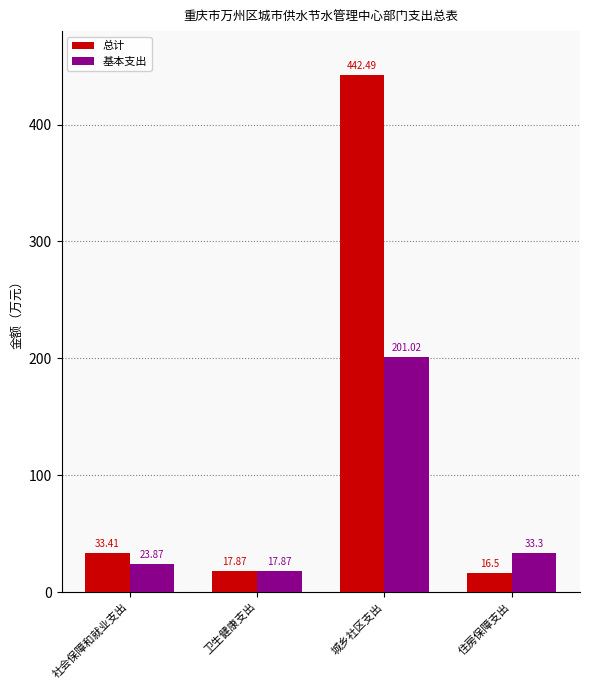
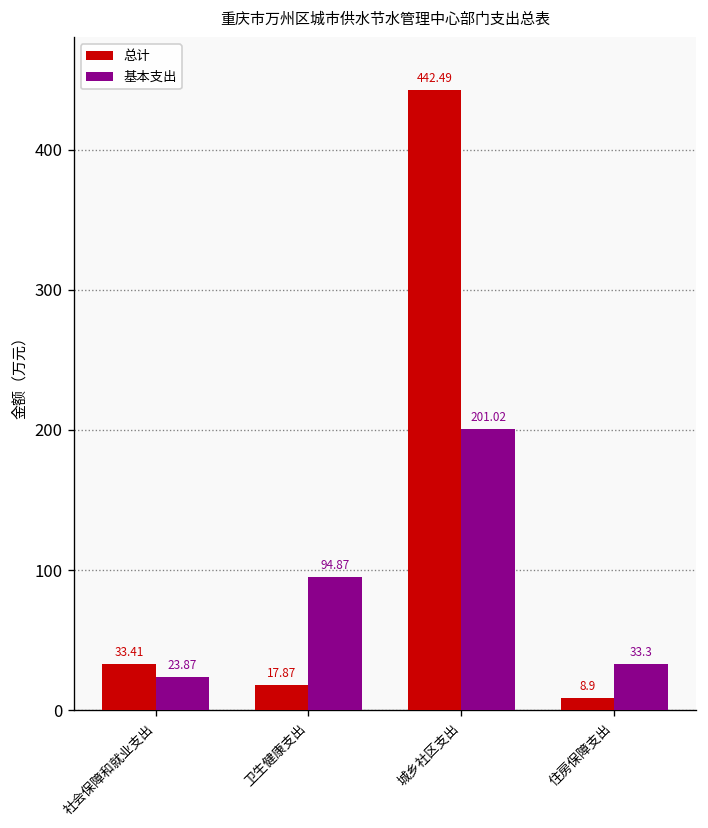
基本支出, 卫生健康支出: 17.87 -> 94.87
总计, 住房保障支出: 16.5 -> 8.9
